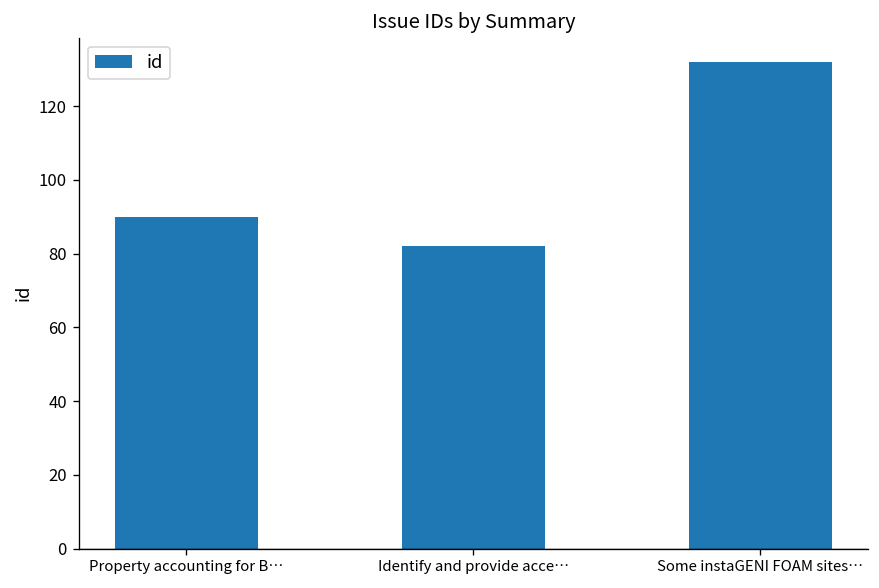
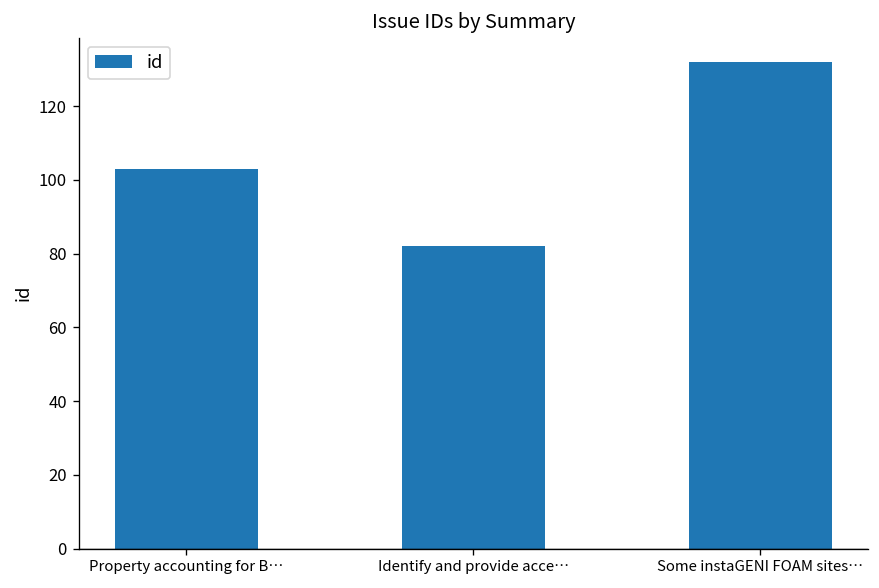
Property accounting for B…: 90 -> 103
